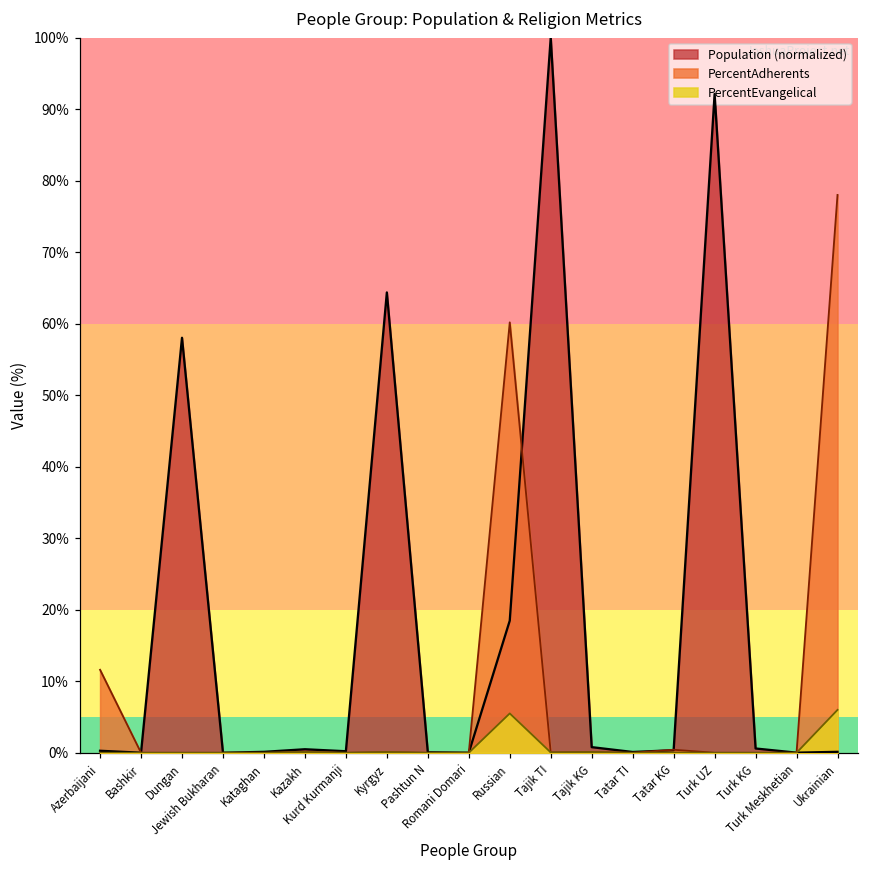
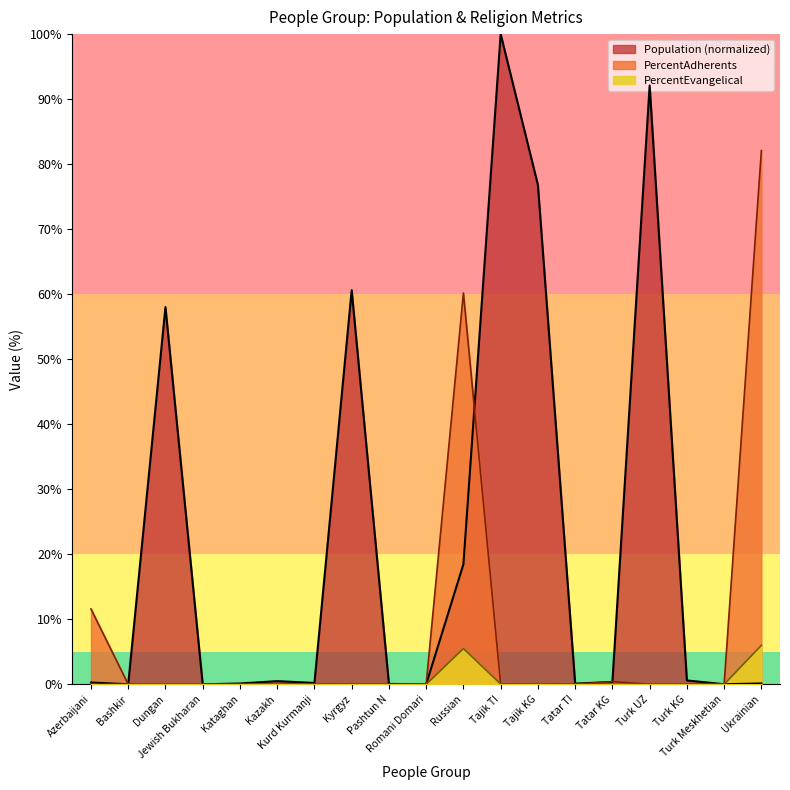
Population (normalized), Kyrgyz: 64% -> 61%
Population (normalized), Tajik KG: 1% -> 77%
PercentAdherents, Ukrainian: 78% -> 82%
